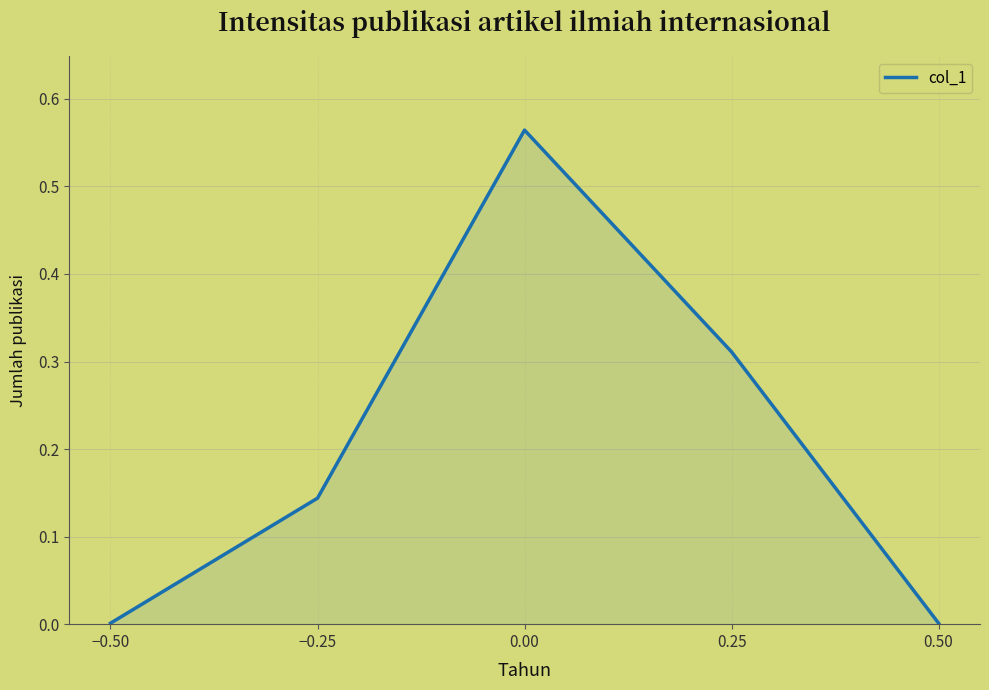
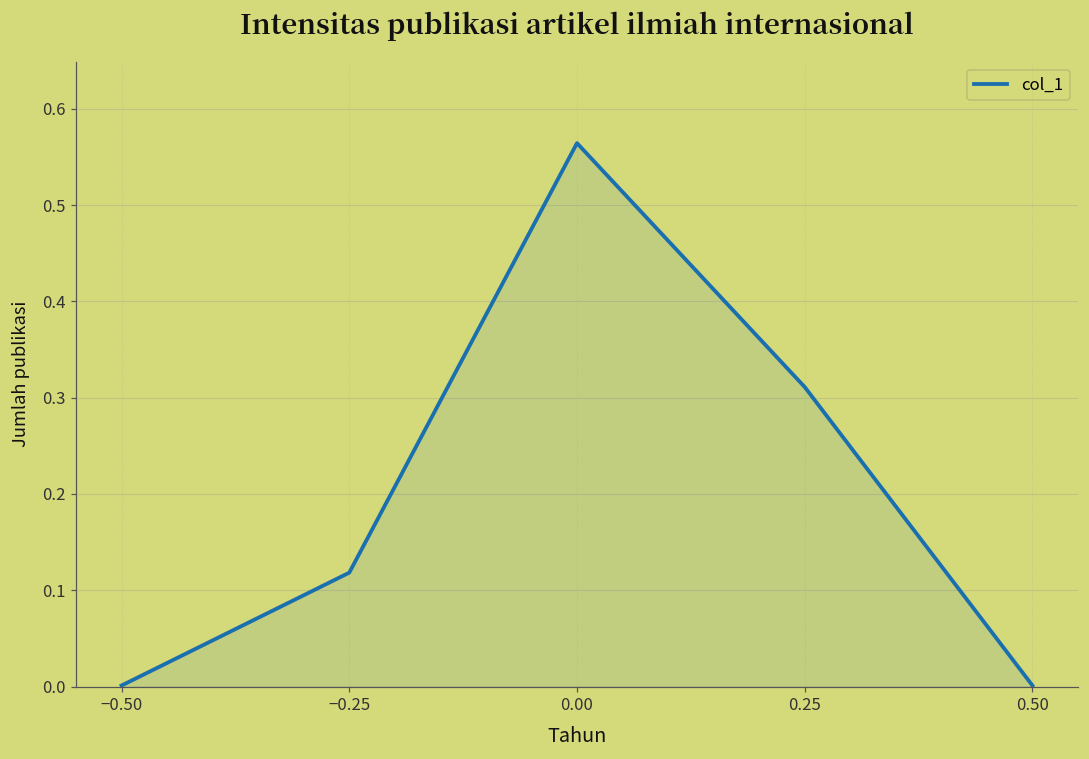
−0.25: 0.14 -> 0.12
